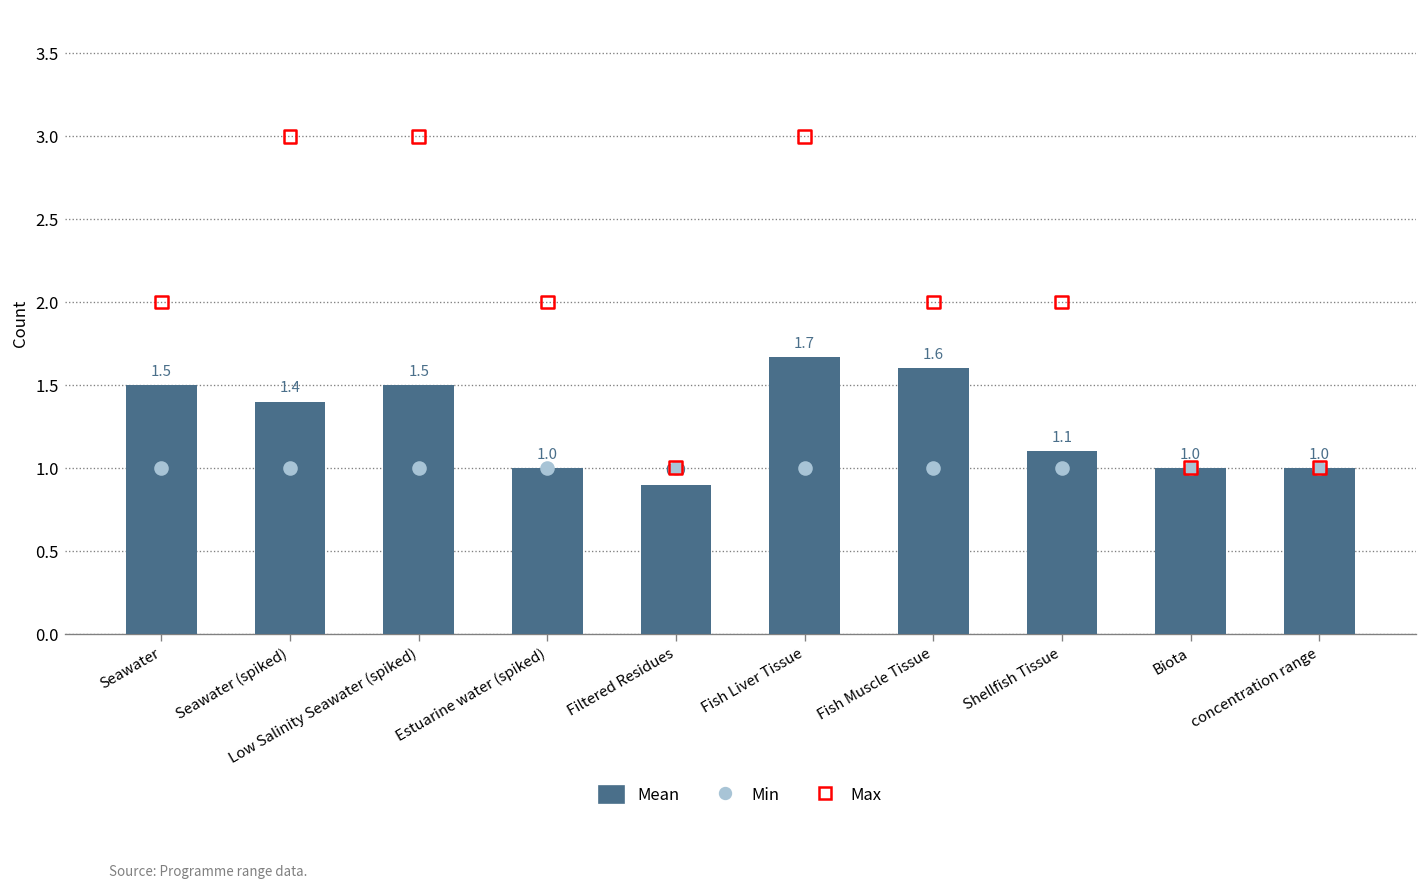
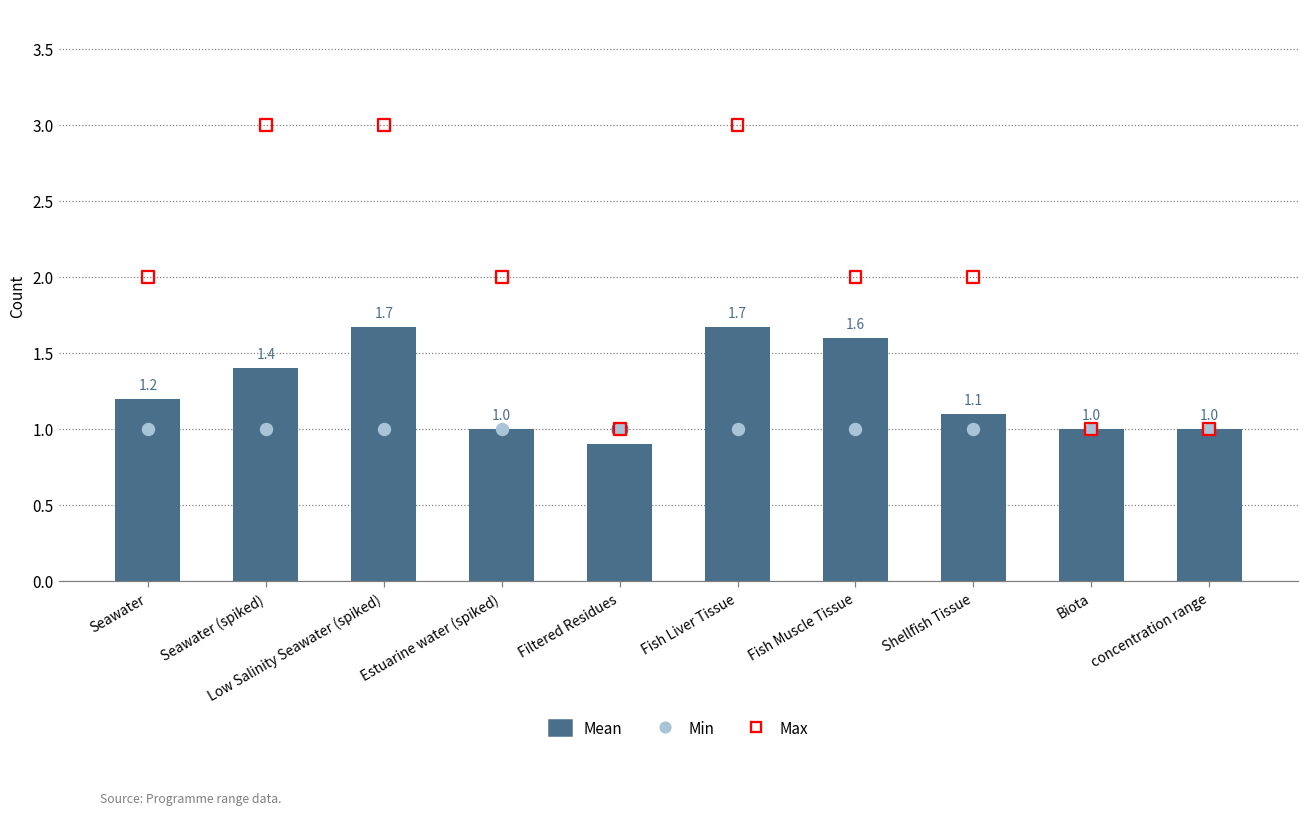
Mean, Seawater: 1.5 -> 1.2
Mean, Low Salinity Seawater (spiked): 1.5 -> 1.7
